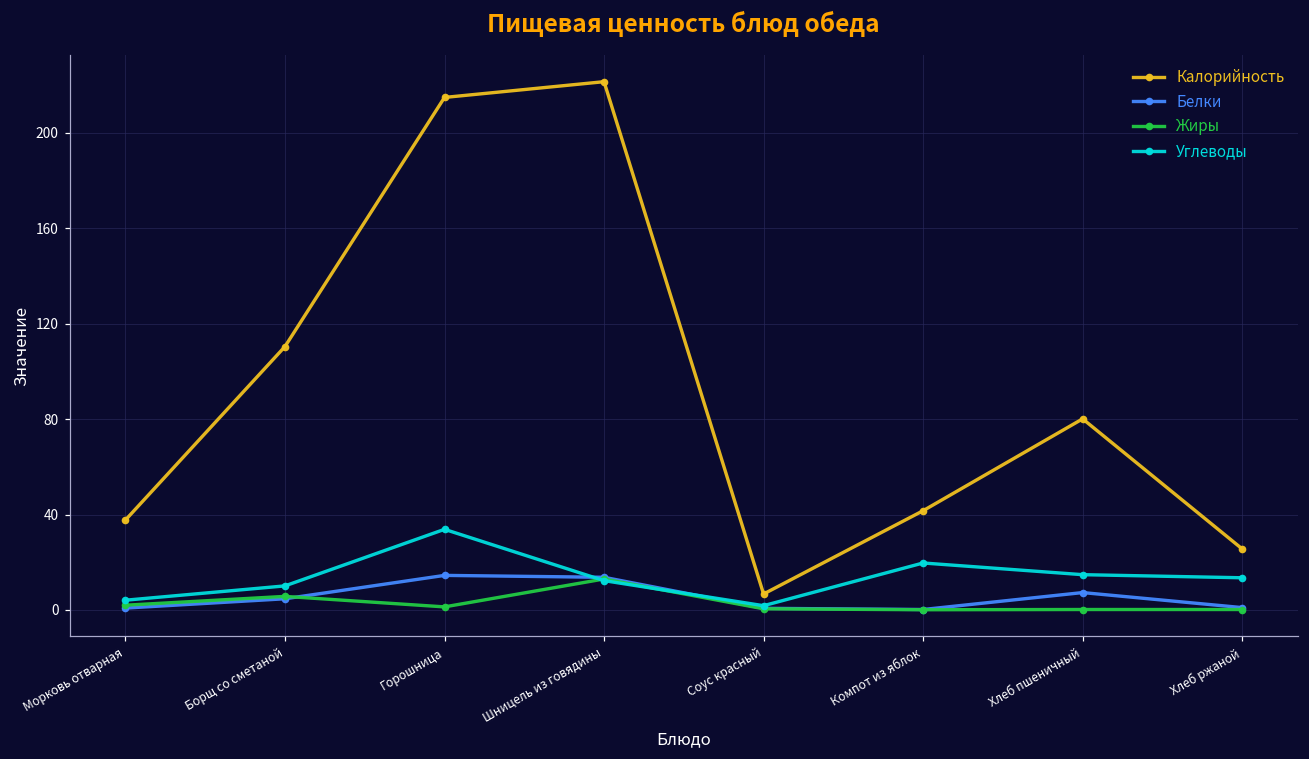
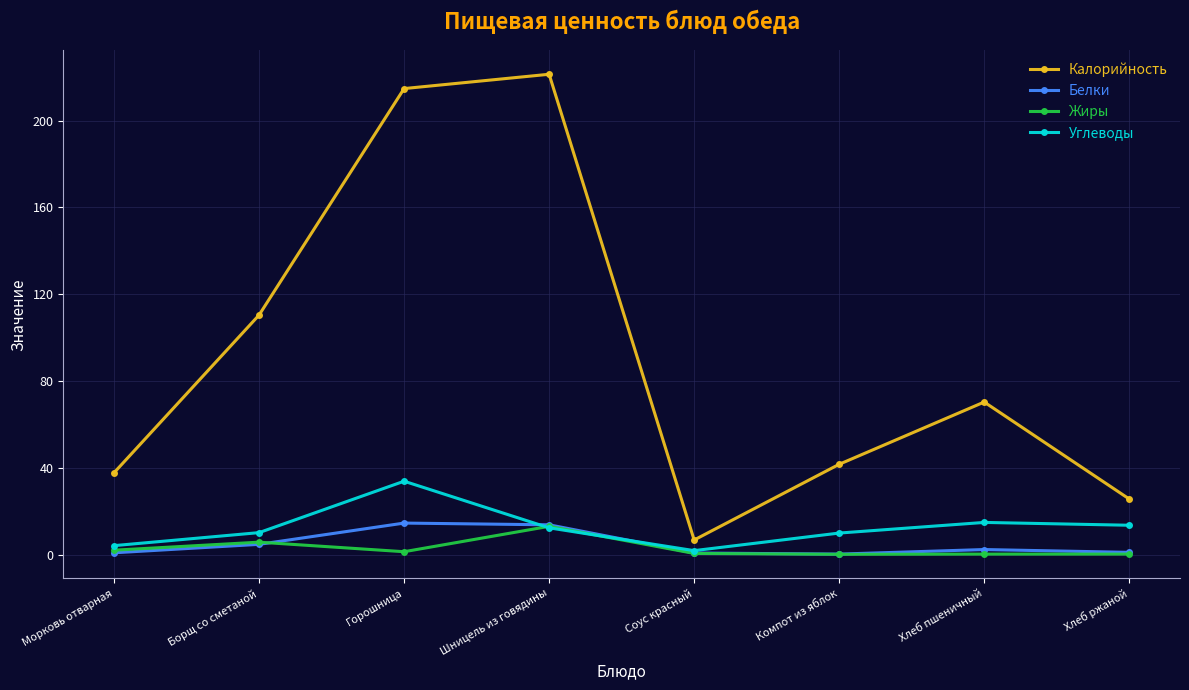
Углеводы, Компот из яблок: 20 -> 10
Калорийность, Хлеб пшеничный: 80 -> 70
Белки, Хлеб пшеничный: 7 -> 2
